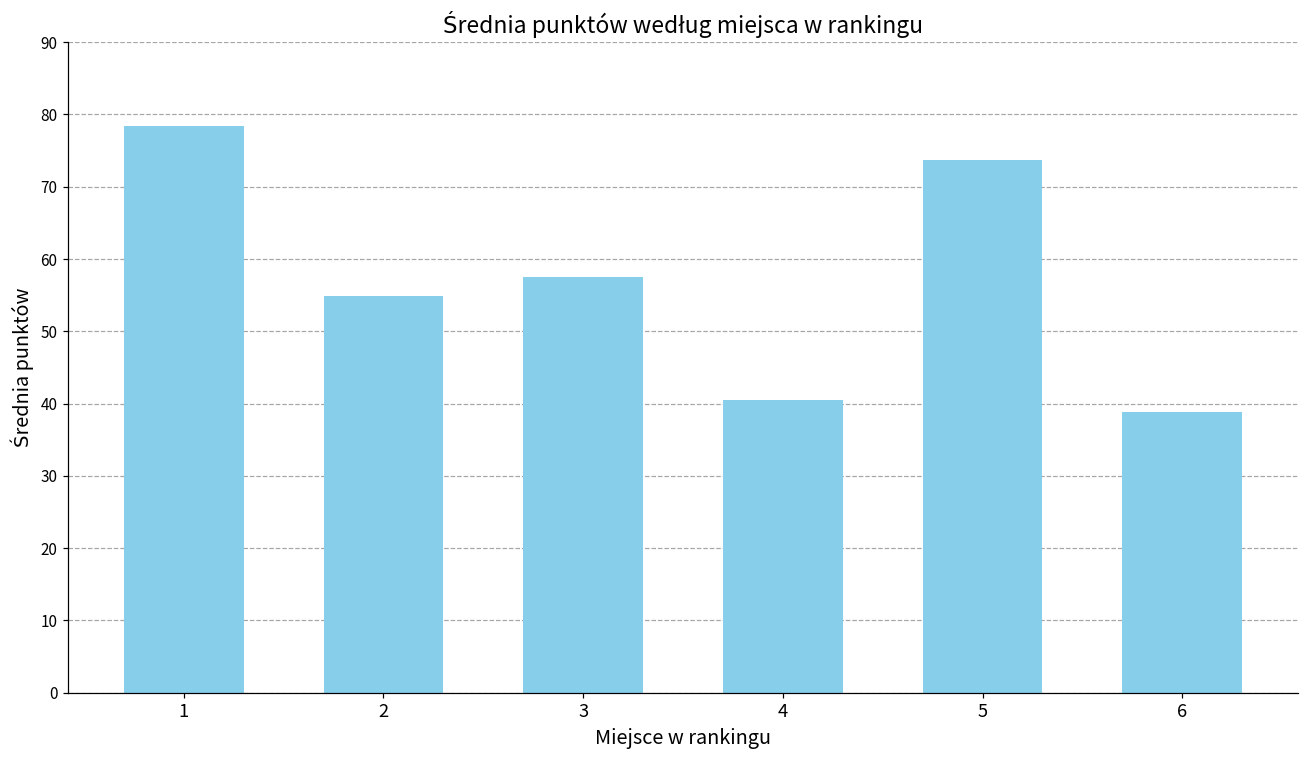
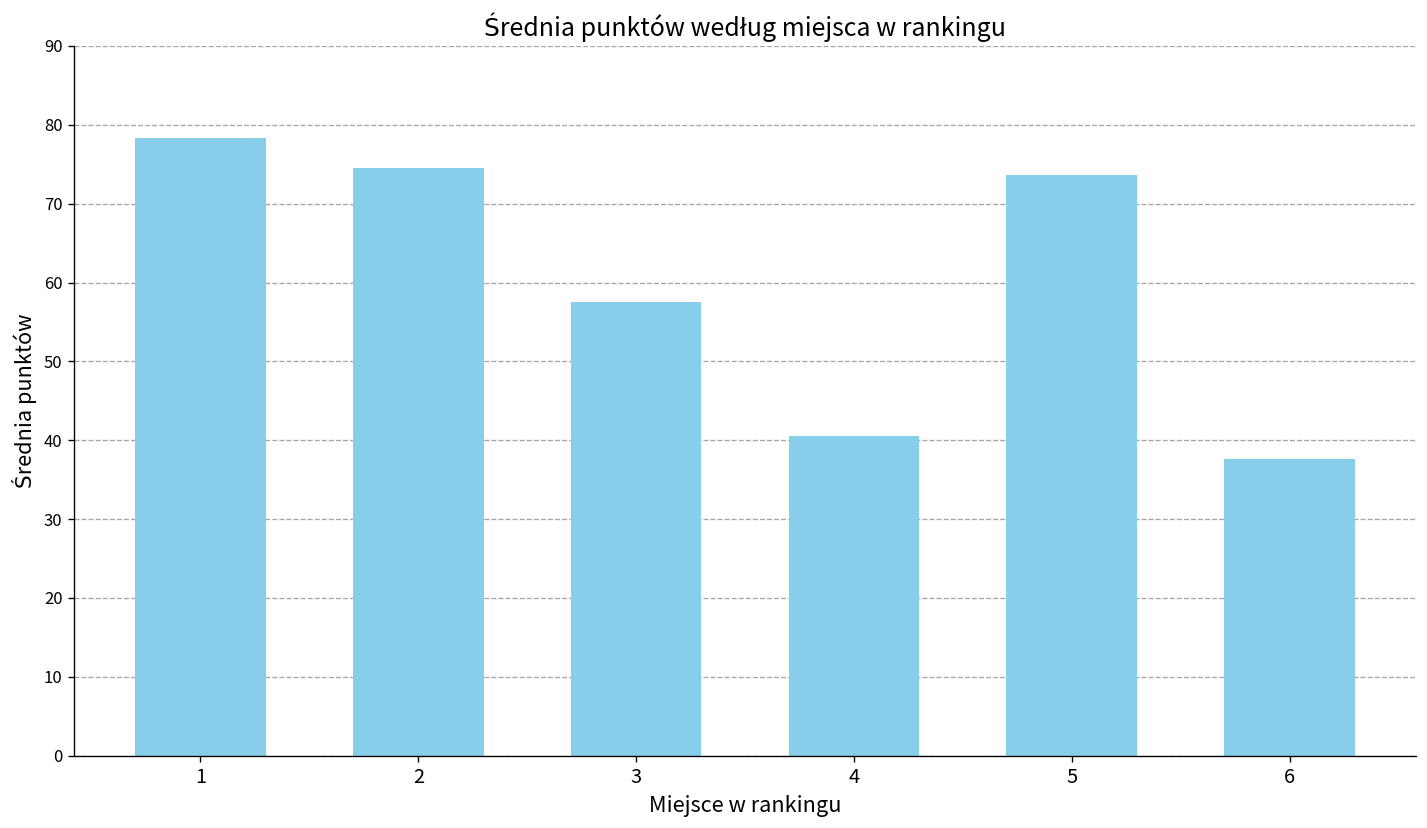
2: 55 -> 75
6: 39 -> 38
